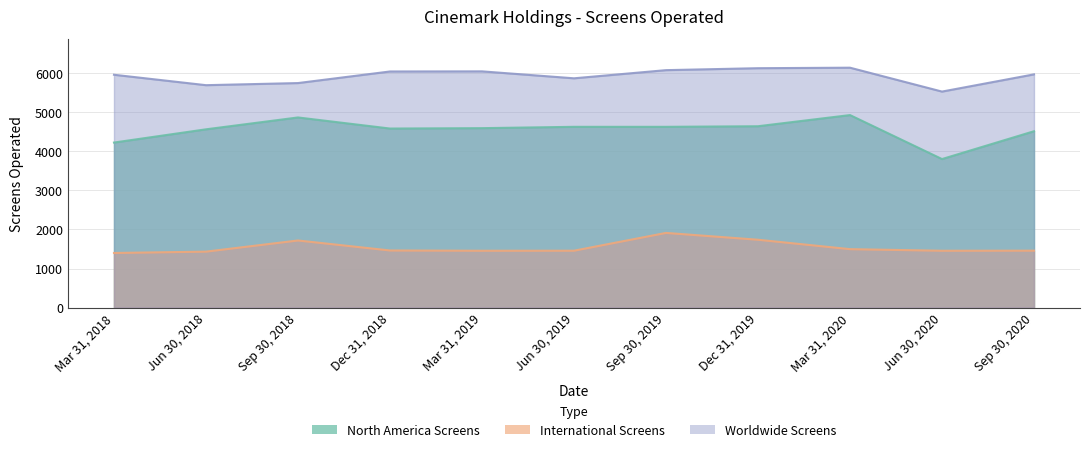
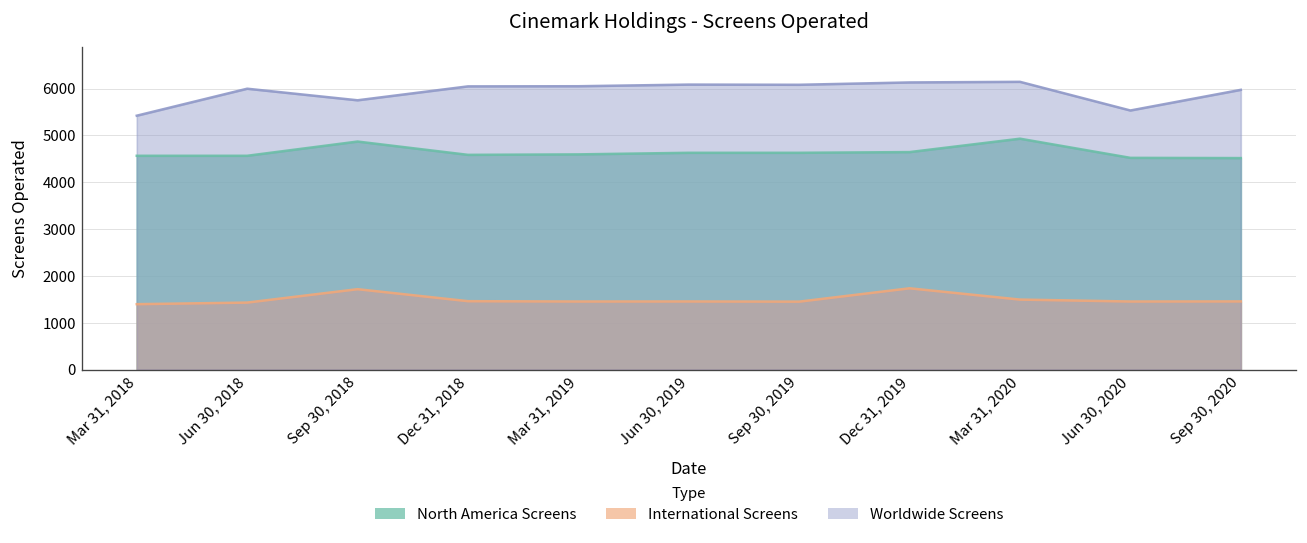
North America Screens, Mar 31, 2018: 4200 -> 4600
Worldwide Screens, Mar 31, 2018: 6000 -> 5400
Worldwide Screens, Jun 30, 2018: 5700 -> 6000
Worldwide Screens, Jun 30, 2019: 5900 -> 6100
International Screens, Sep 30, 2019: 1900 -> 1500
North America Screens, Jun 30, 2020: 3800 -> 4500
